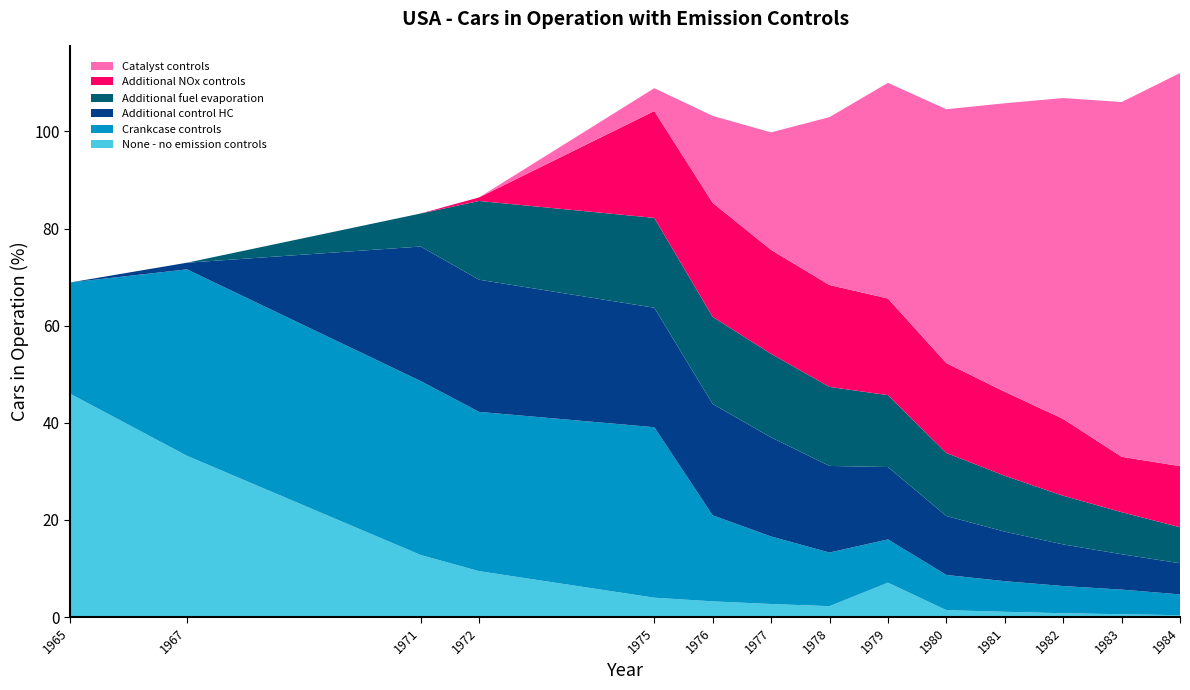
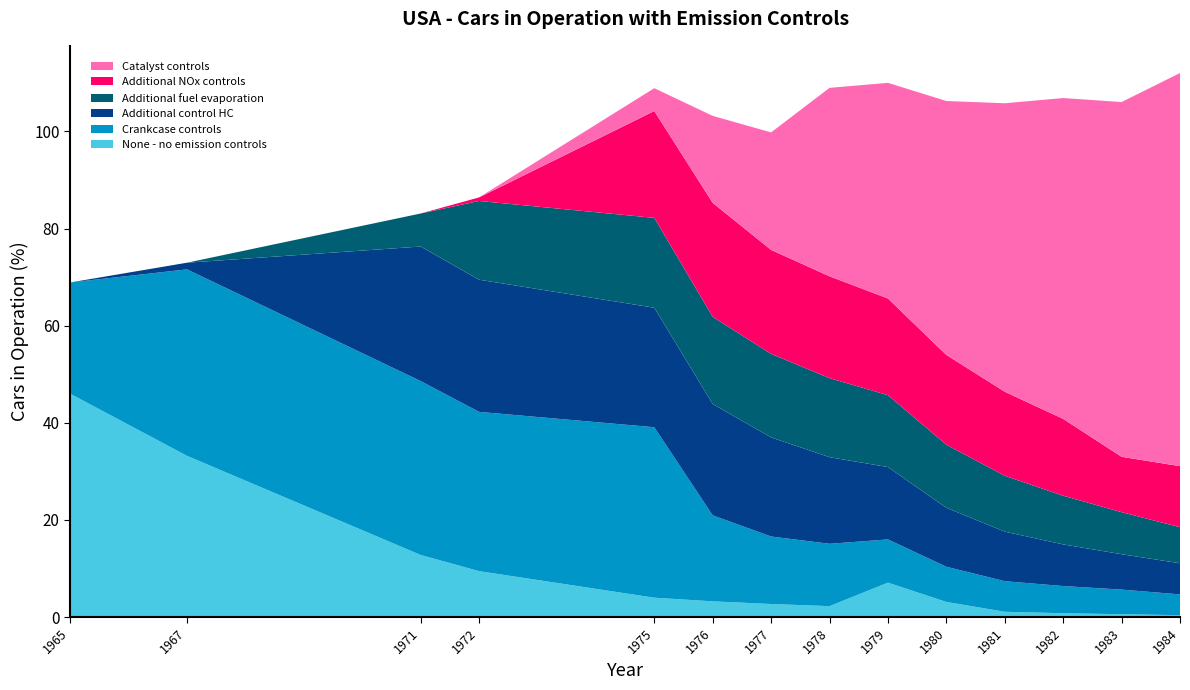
Crankcase controls, 1978: 11 -> 13
Catalyst controls, 1978: 35 -> 39
None - no emission controls, 1980: 1 -> 3
